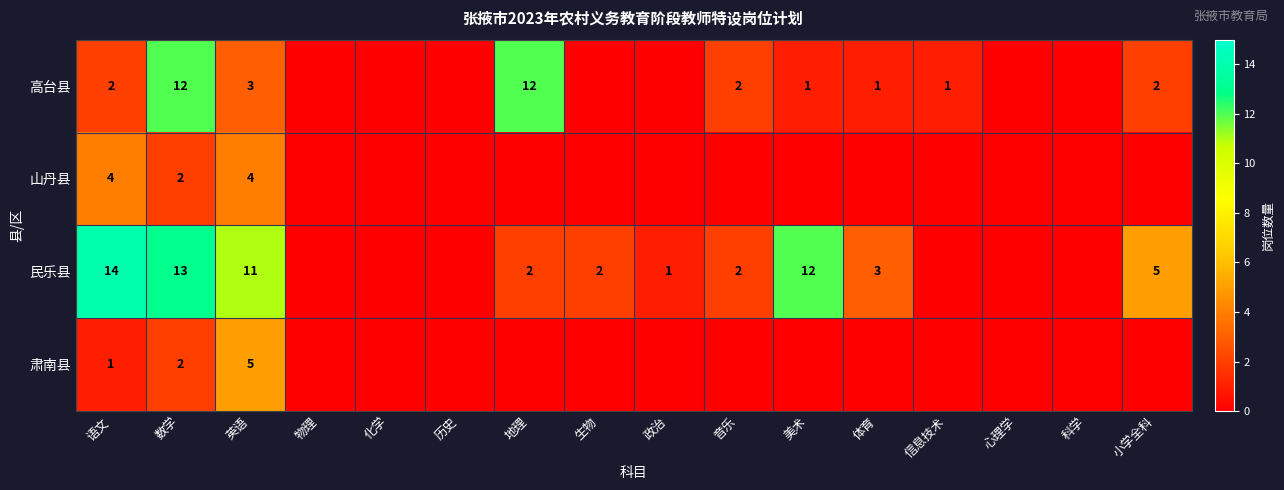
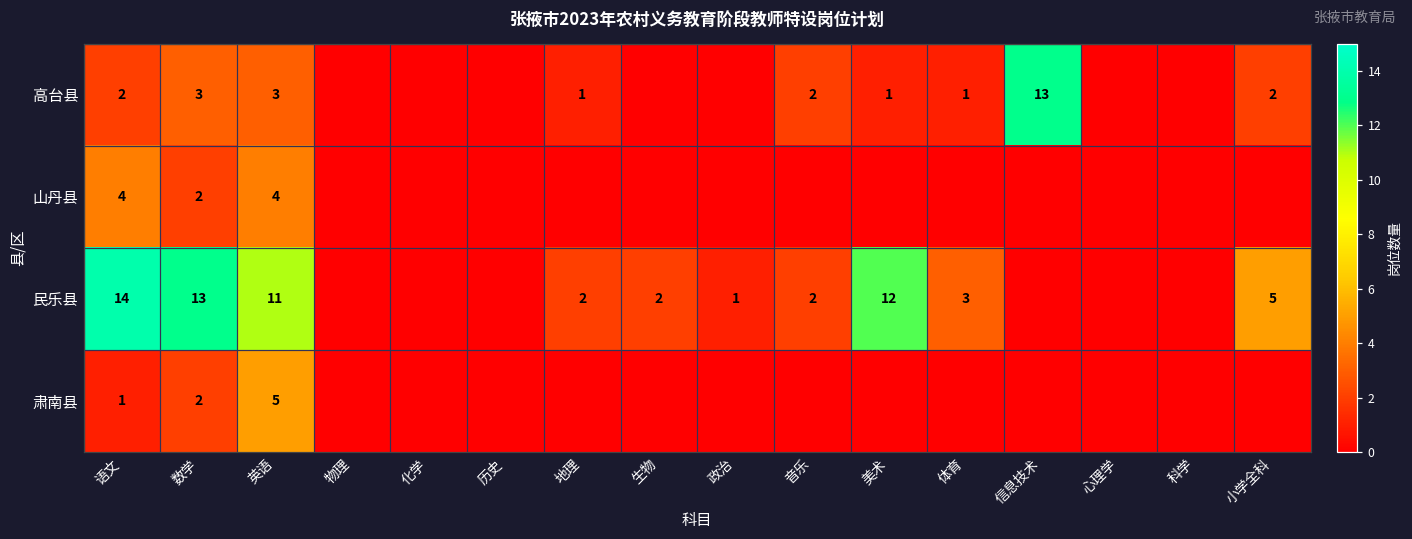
高台县, 数学: 12 -> 3
高台县, 地理: 12 -> 1
高台县, 信息技术: 1 -> 13
